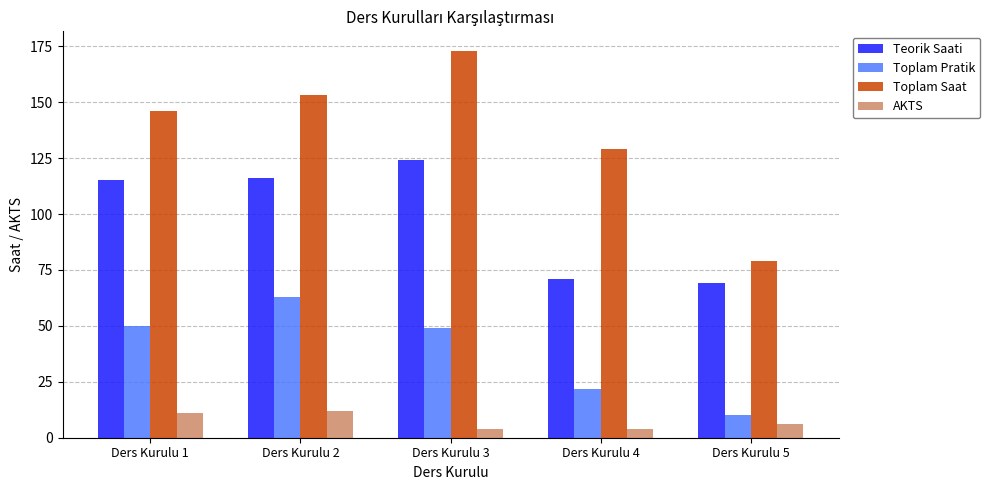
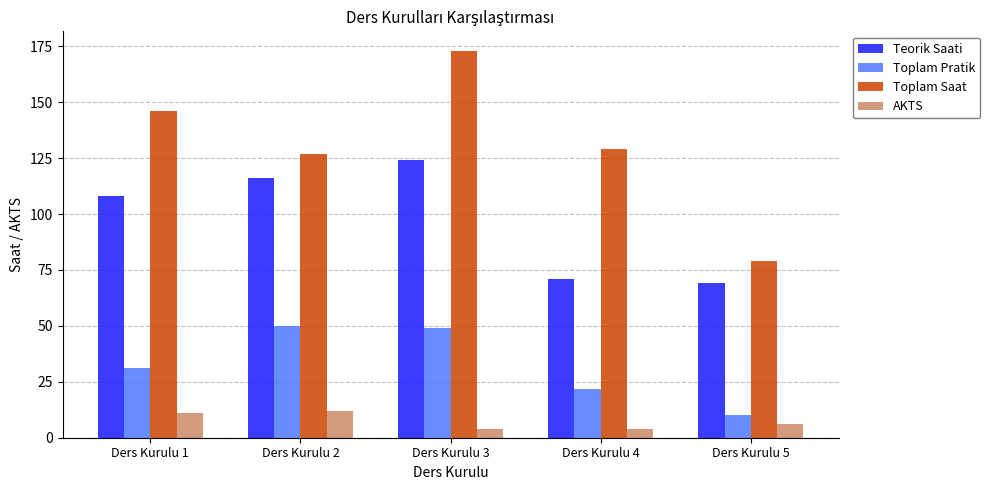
Teorik Saati, Ders Kurulu 1: 115 -> 108
Toplam Pratik, Ders Kurulu 1: 50 -> 31
Toplam Pratik, Ders Kurulu 2: 63 -> 50
Toplam Saat, Ders Kurulu 2: 153 -> 127
